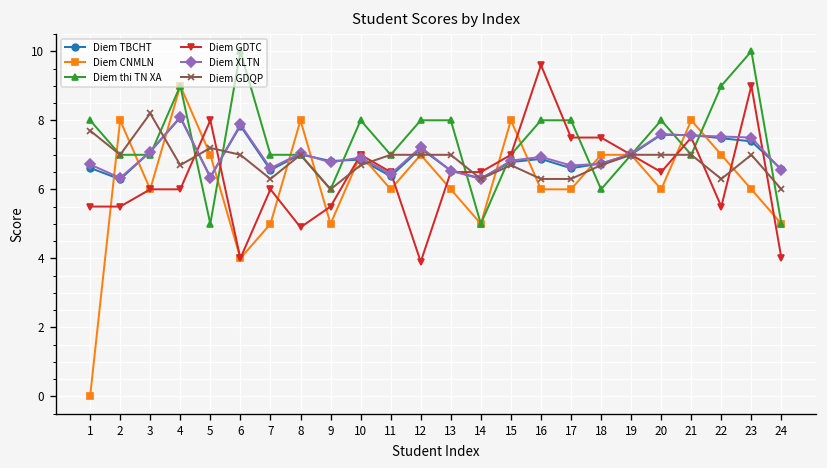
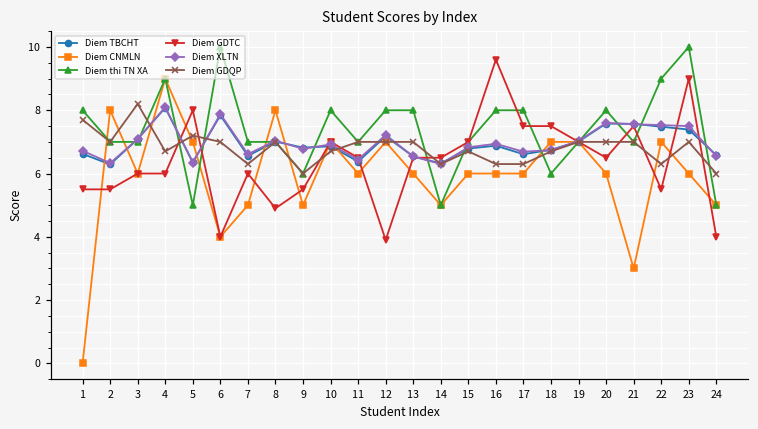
Diem CNMLN, 15: 8 -> 6
Diem CNMLN, 21: 8 -> 3
